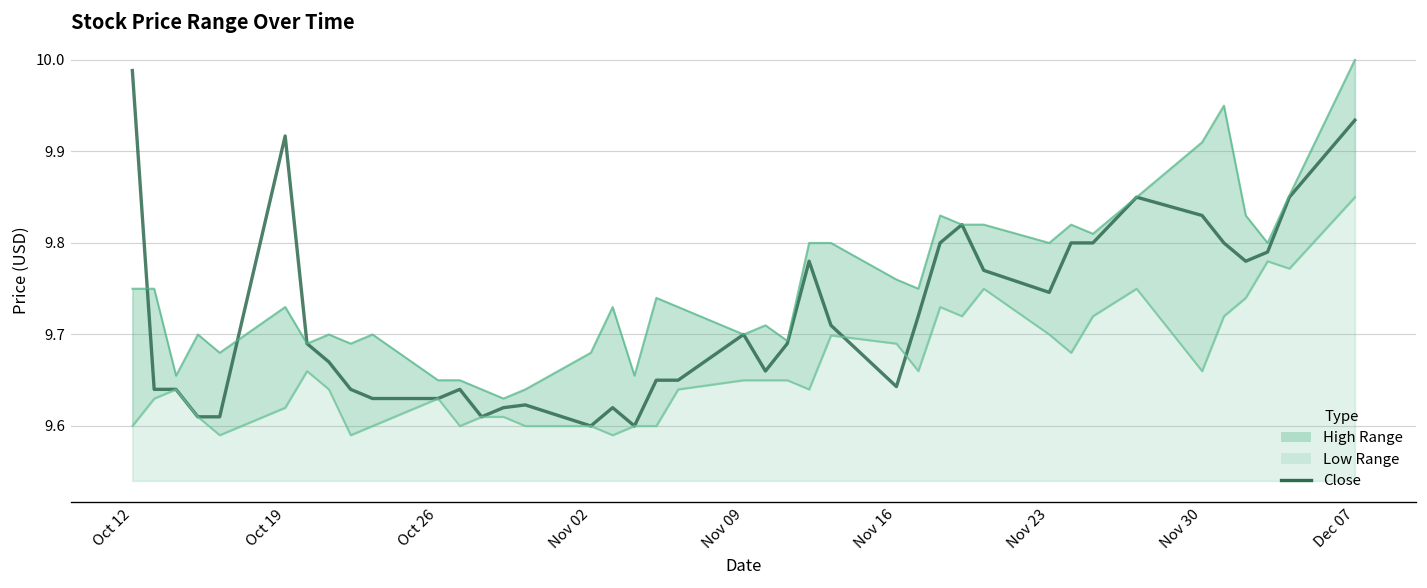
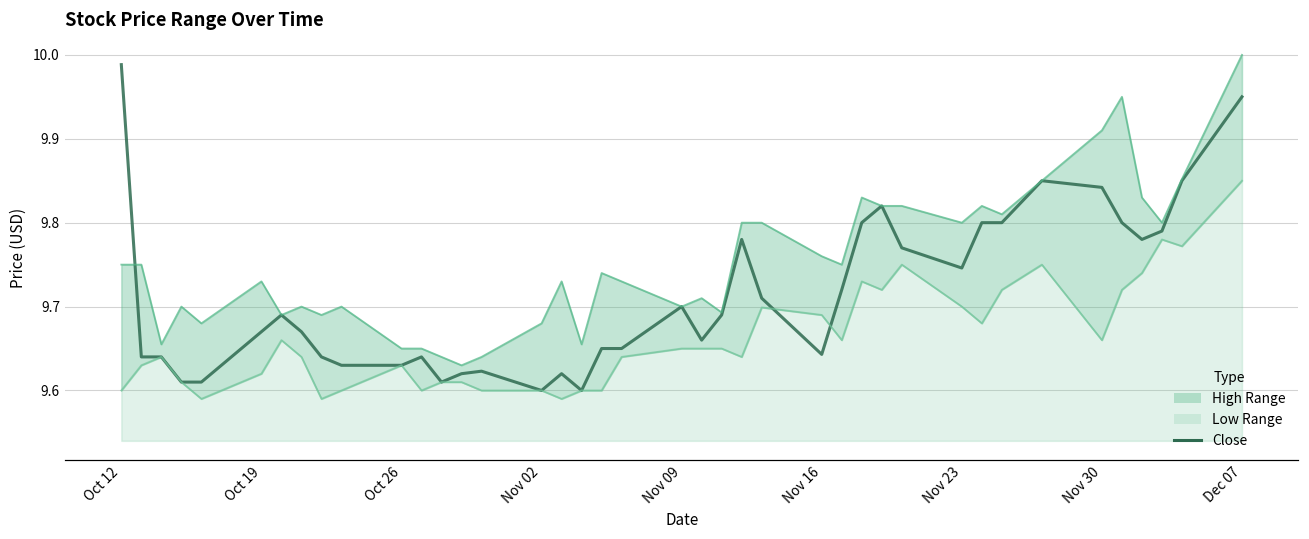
Close, Oct 19: 9.92 -> 9.67
Close, Nov 30: 9.83 -> 9.84
Close, Dec 07: 9.93 -> 9.95
